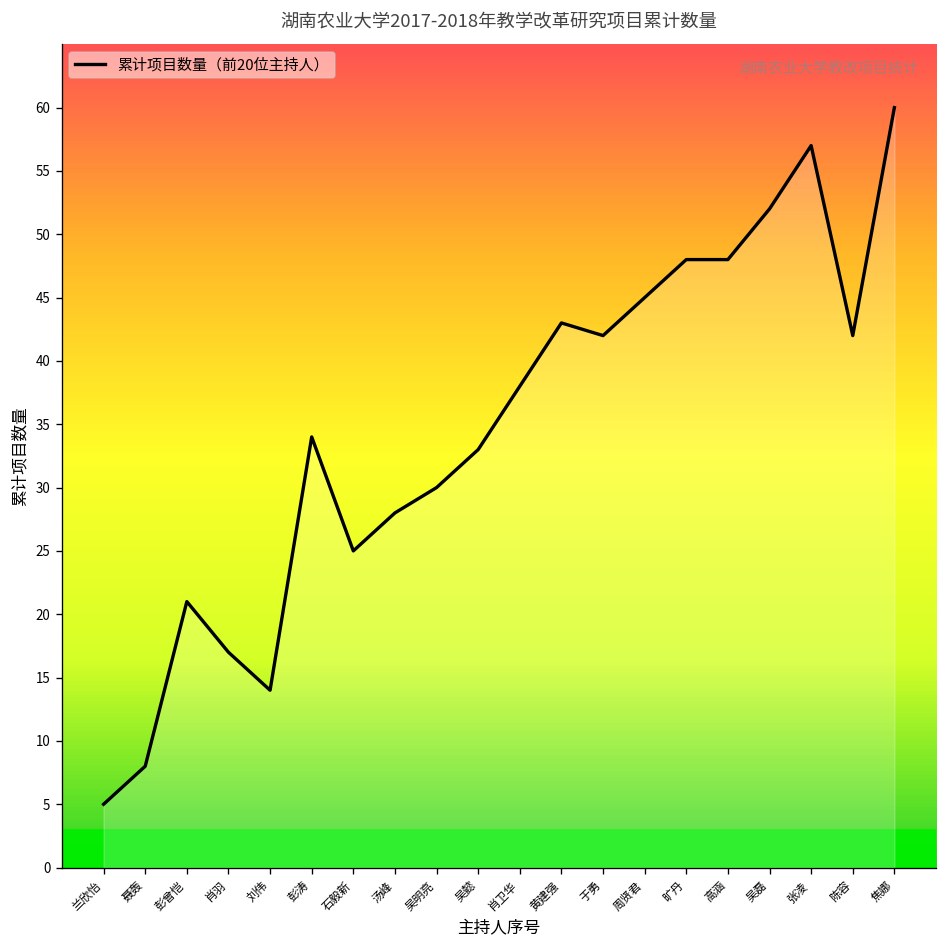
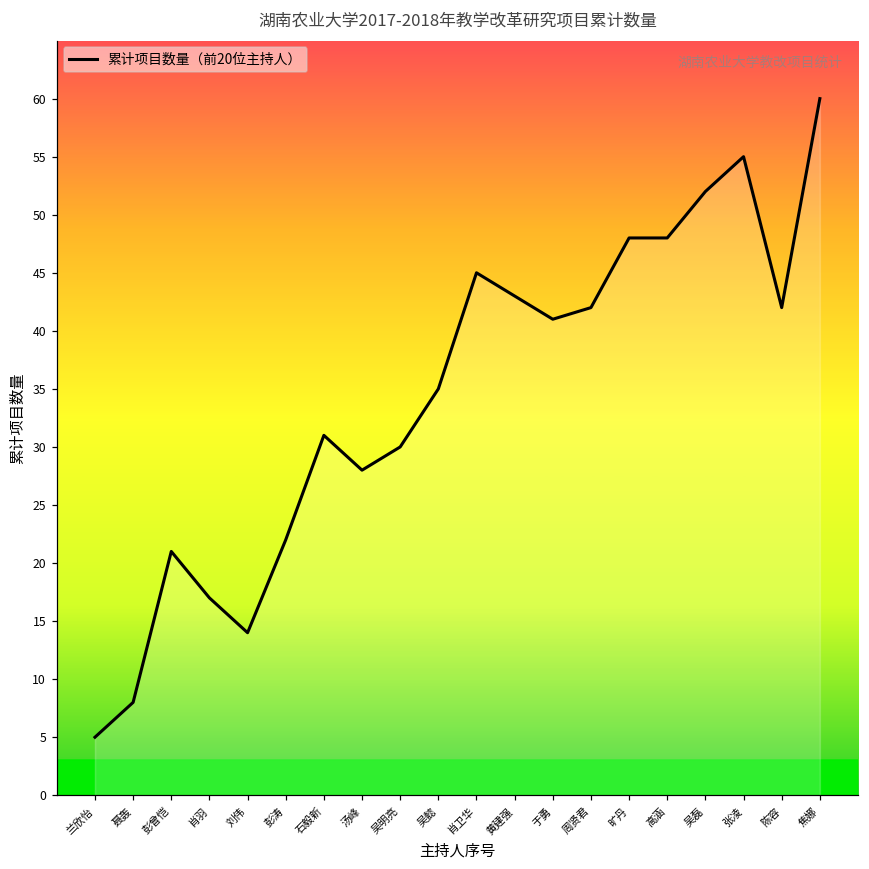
彭涛: 34 -> 22
石毅新: 25 -> 31
吴懿: 33 -> 35
肖卫华: 38 -> 45
于勇: 42 -> 41
周贤君: 45 -> 42
张凌: 57 -> 55
